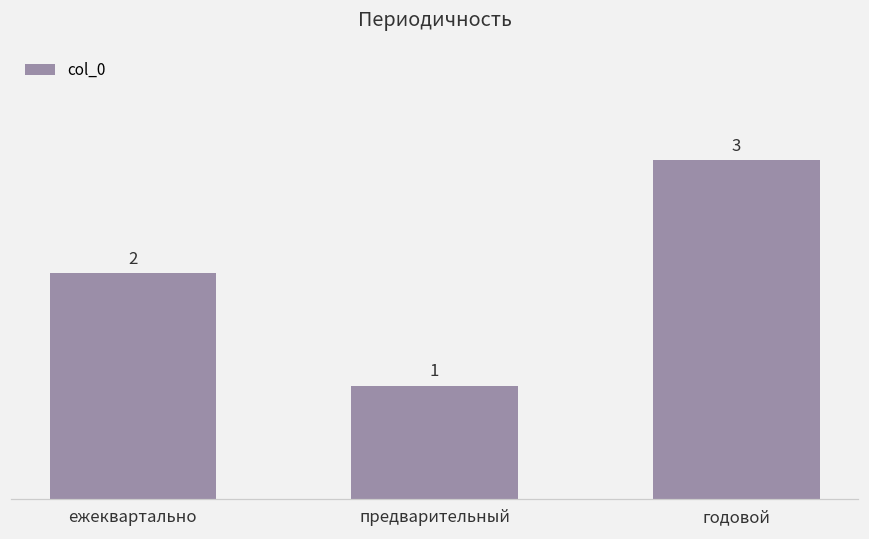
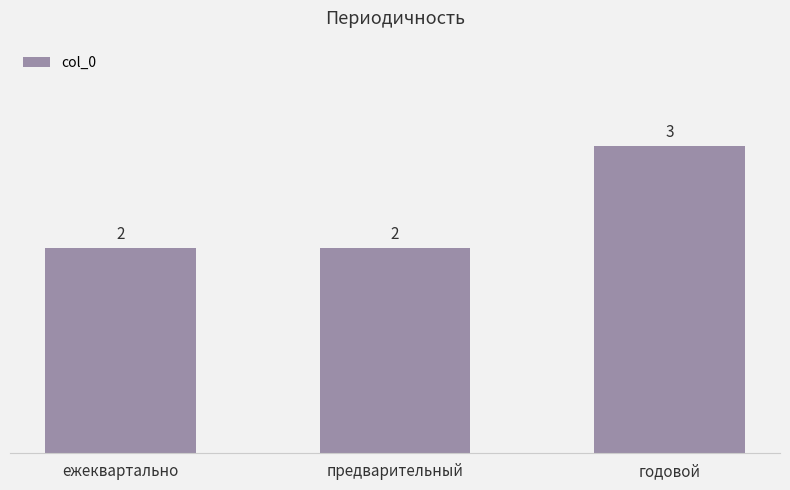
предварительный: 1 -> 2
